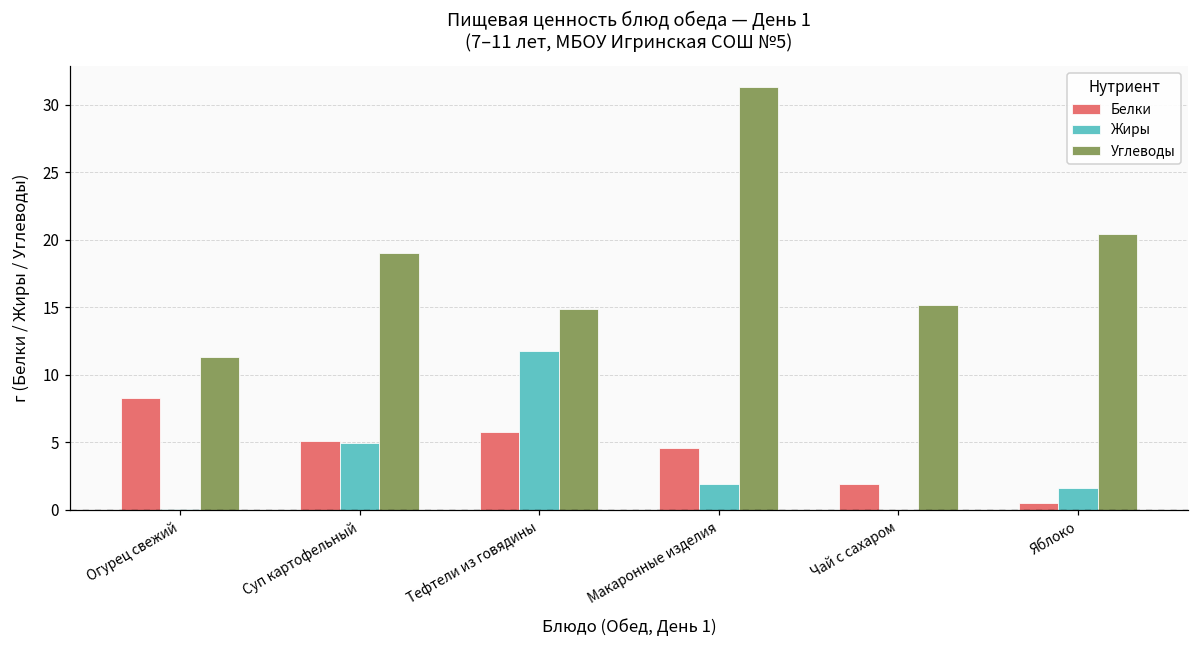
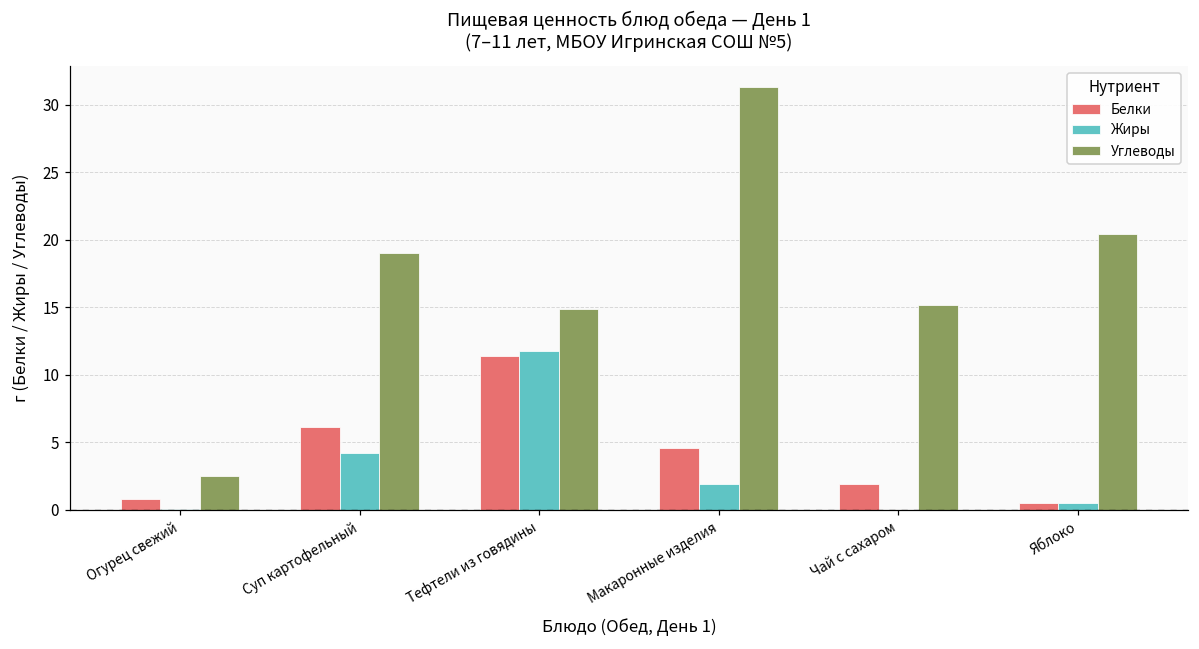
Белки, Огурец свежий: 8.3 -> 0.8
Углеводы, Огурец свежий: 11.3 -> 2.5
Белки, Суп картофельный: 5.1 -> 6.1
Жиры, Суп картофельный: 5.0 -> 4.2
Белки, Тефтели из говядины: 5.8 -> 11.4
Жиры, Яблоко: 1.6 -> 0.5
